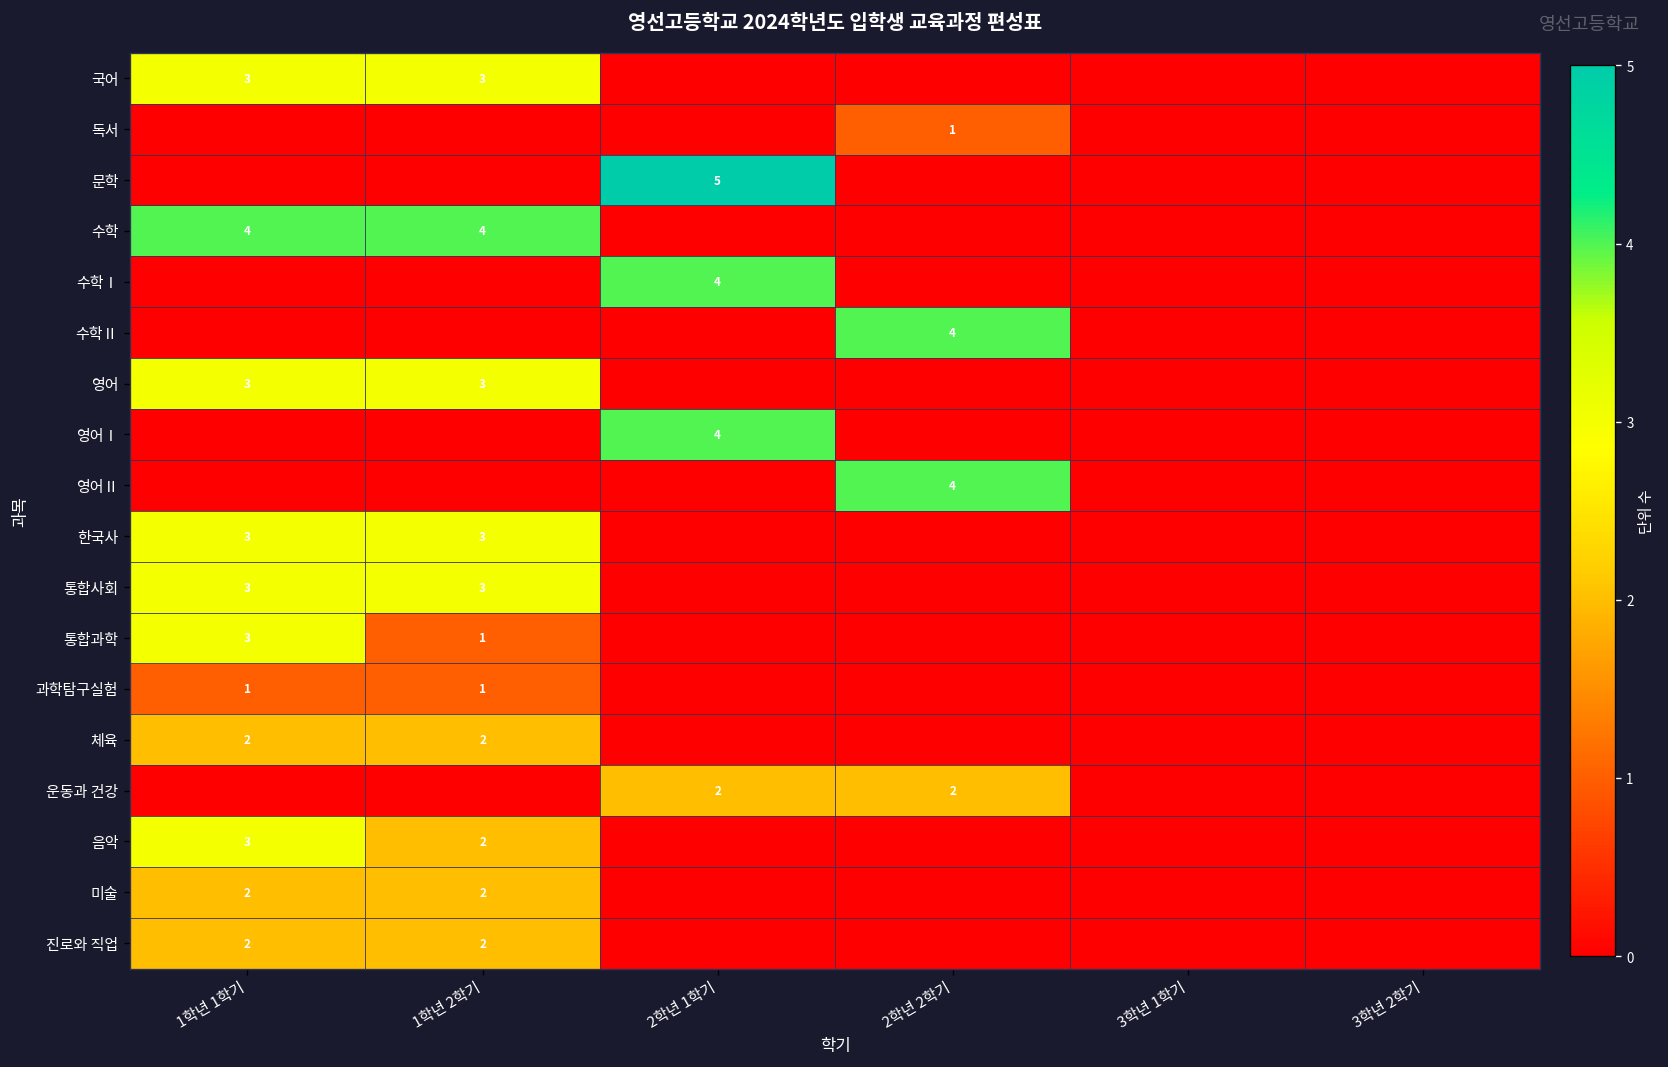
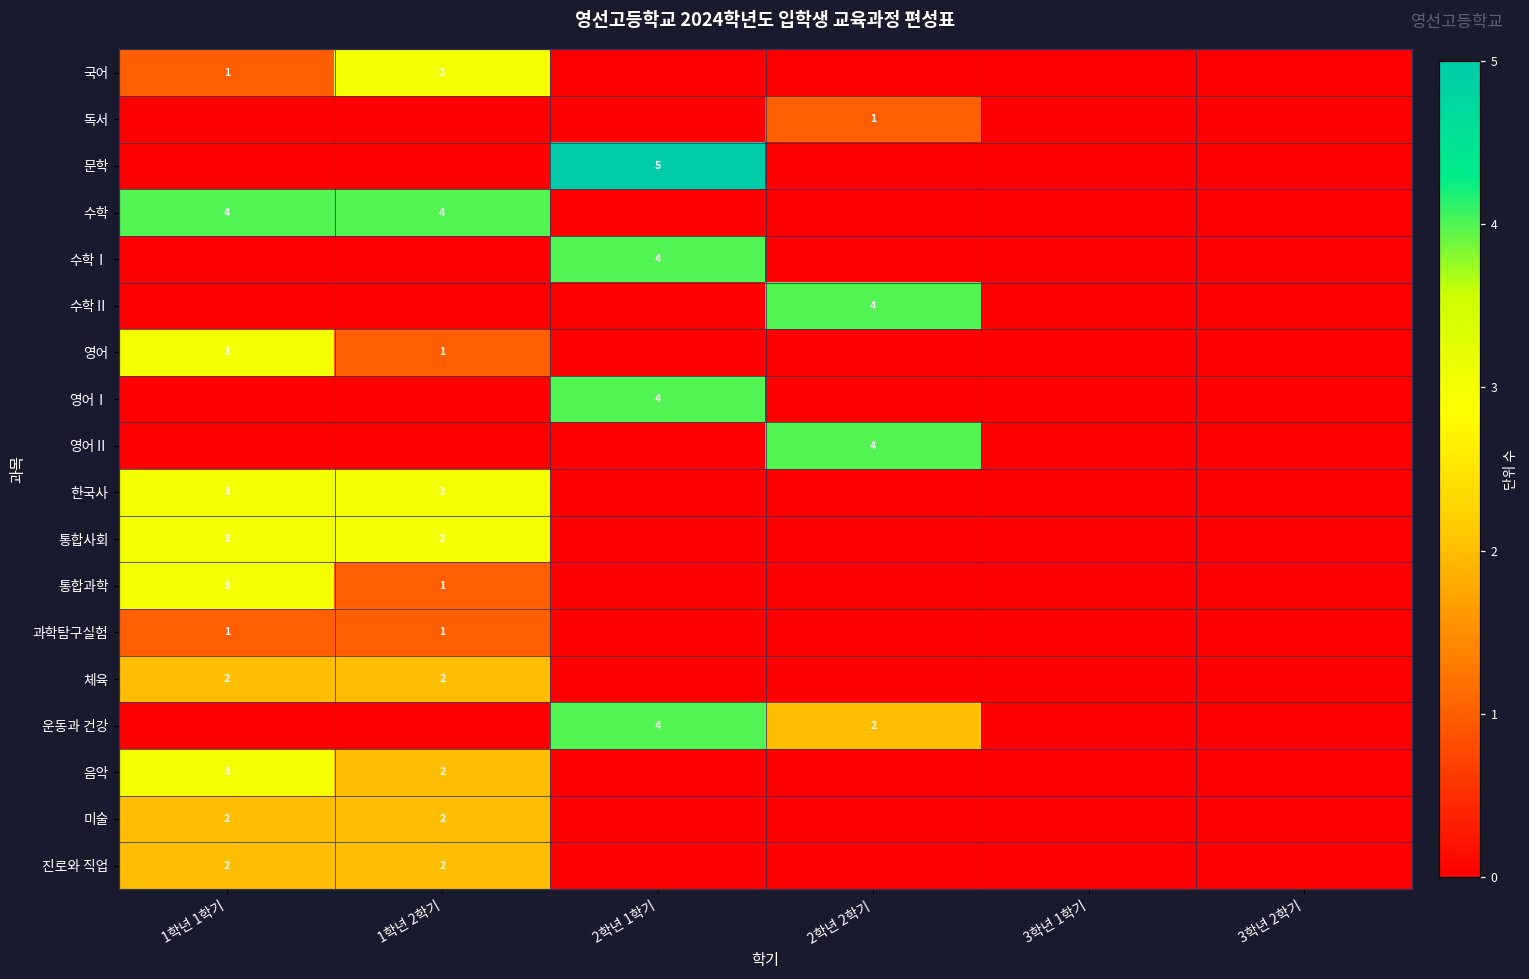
국어, 1학년 1학기: 3 -> 1
영어, 1학년 2학기: 3 -> 1
운동과 건강, 2학년 1학기: 2 -> 4
